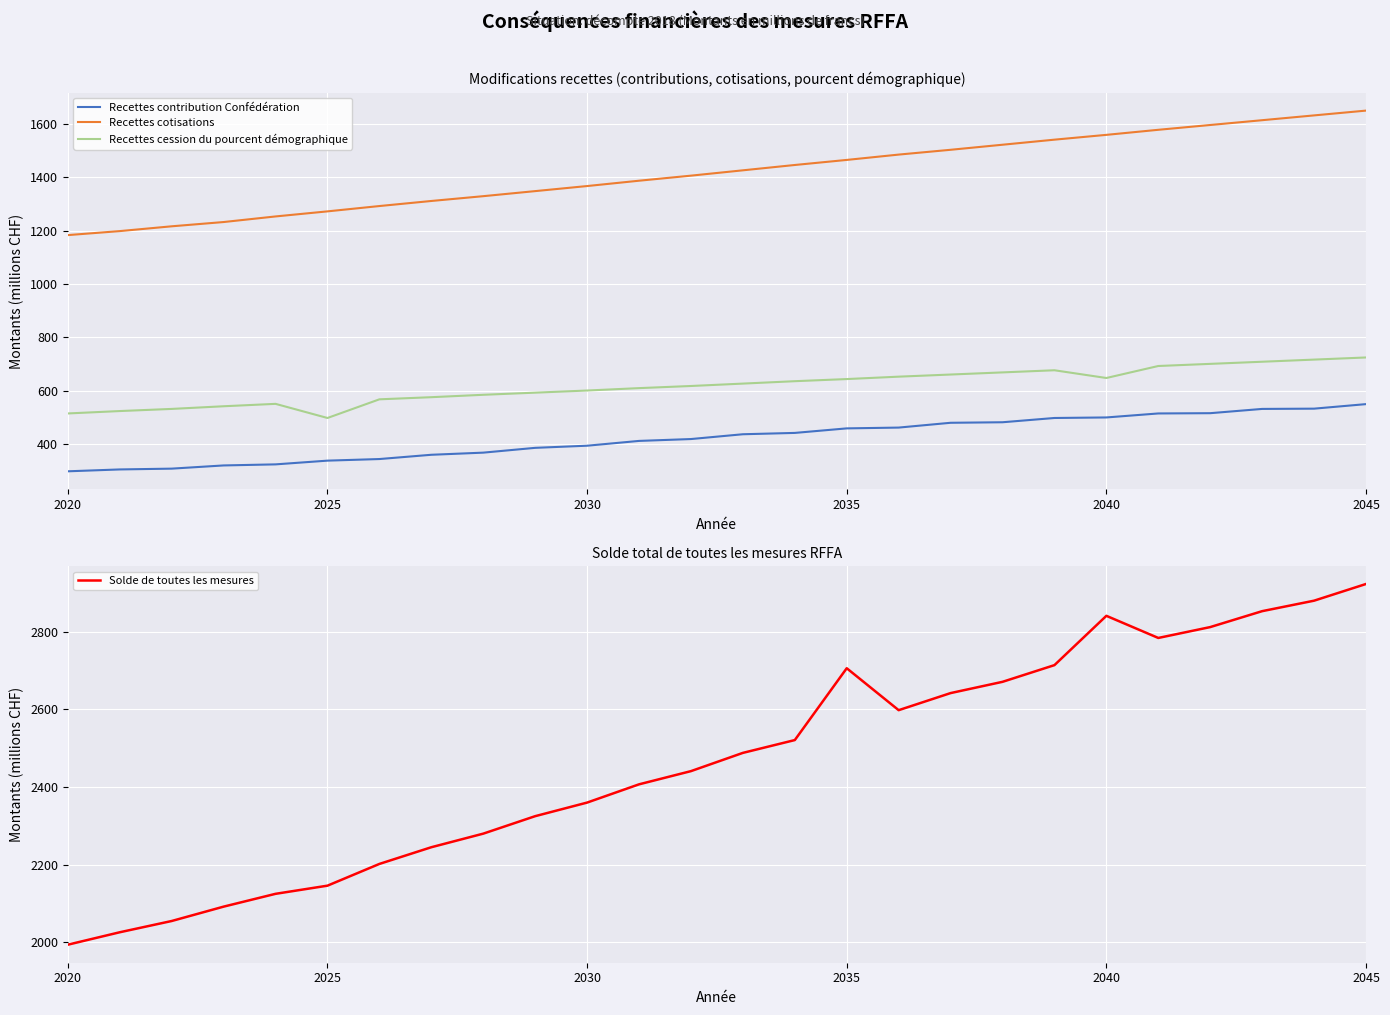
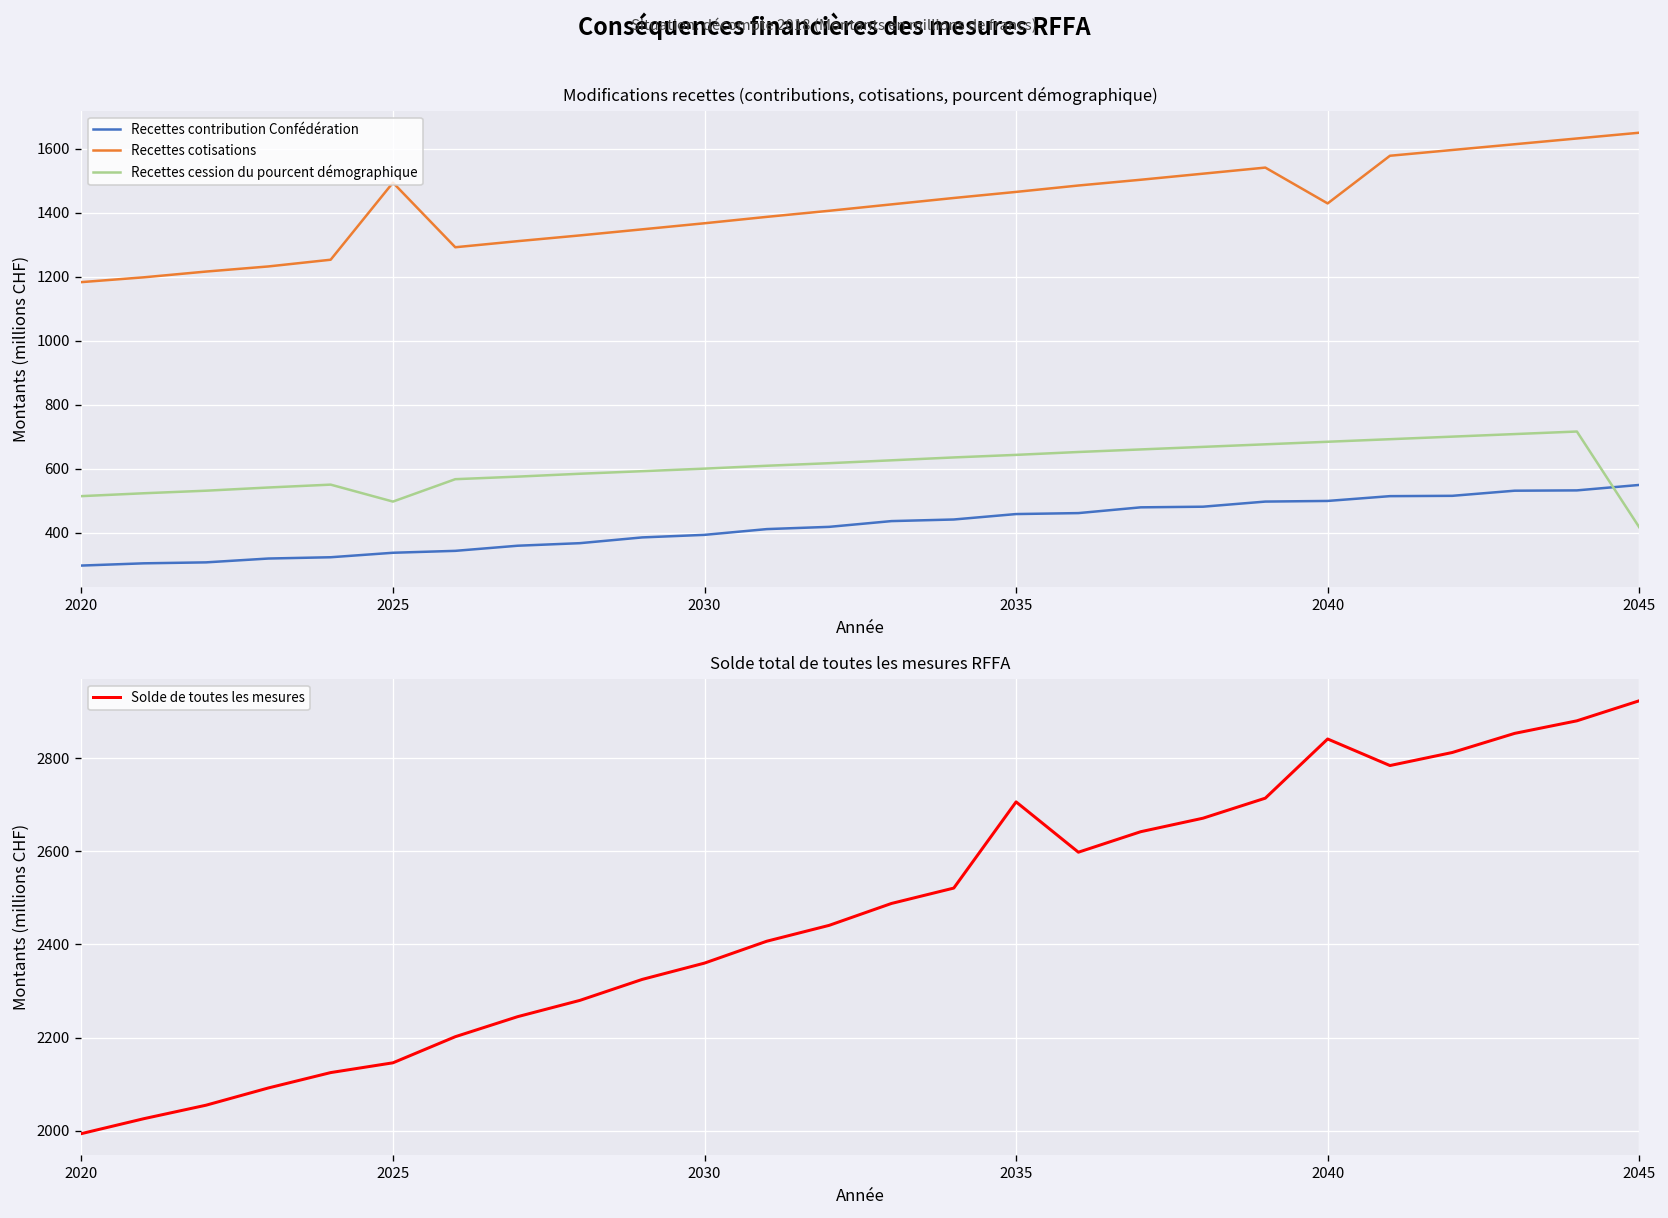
Modifications recettes (contributions, cotisations, pourcent démographique), Recettes cotisations, 2025: 1270 -> 1490
Modifications recettes (contributions, cotisations, pourcent démographique), Recettes cotisations, 2040: 1560 -> 1430
Modifications recettes (contributions, cotisations, pourcent démographique), Recettes cession du pourcent démographique, 2040: 650 -> 680
Modifications recettes (contributions, cotisations, pourcent démographique), Recettes cession du pourcent démographique, 2045: 720 -> 420
